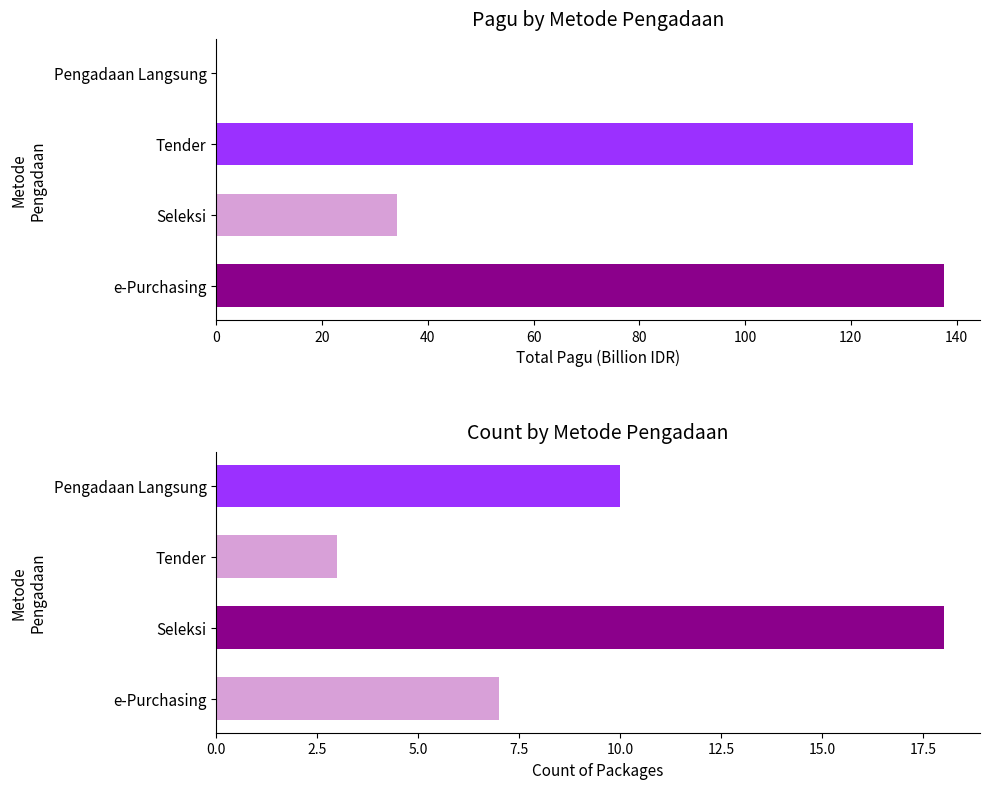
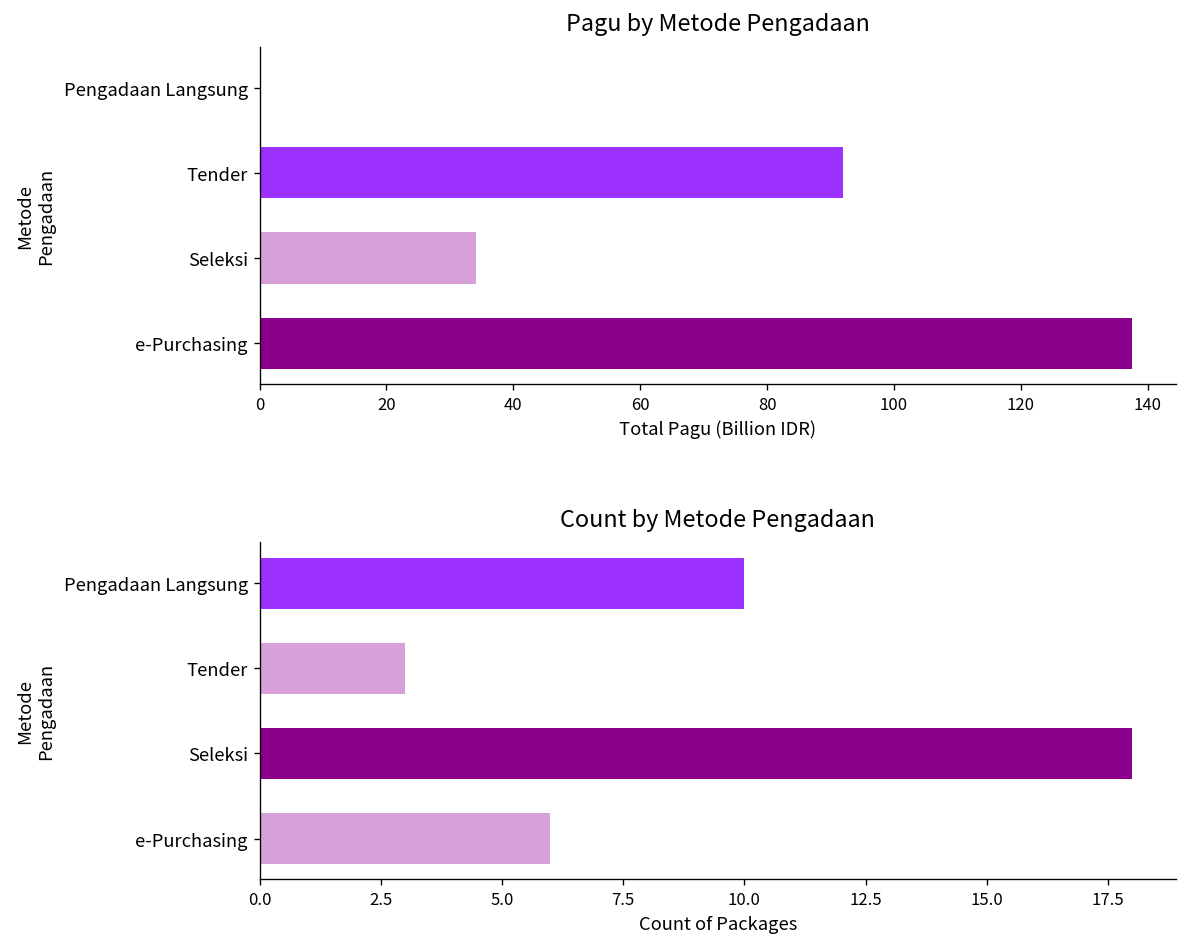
Pagu by Metode Pengadaan, Tender: 132 -> 92
Count by Metode Pengadaan, e-Purchasing: 7 -> 6
